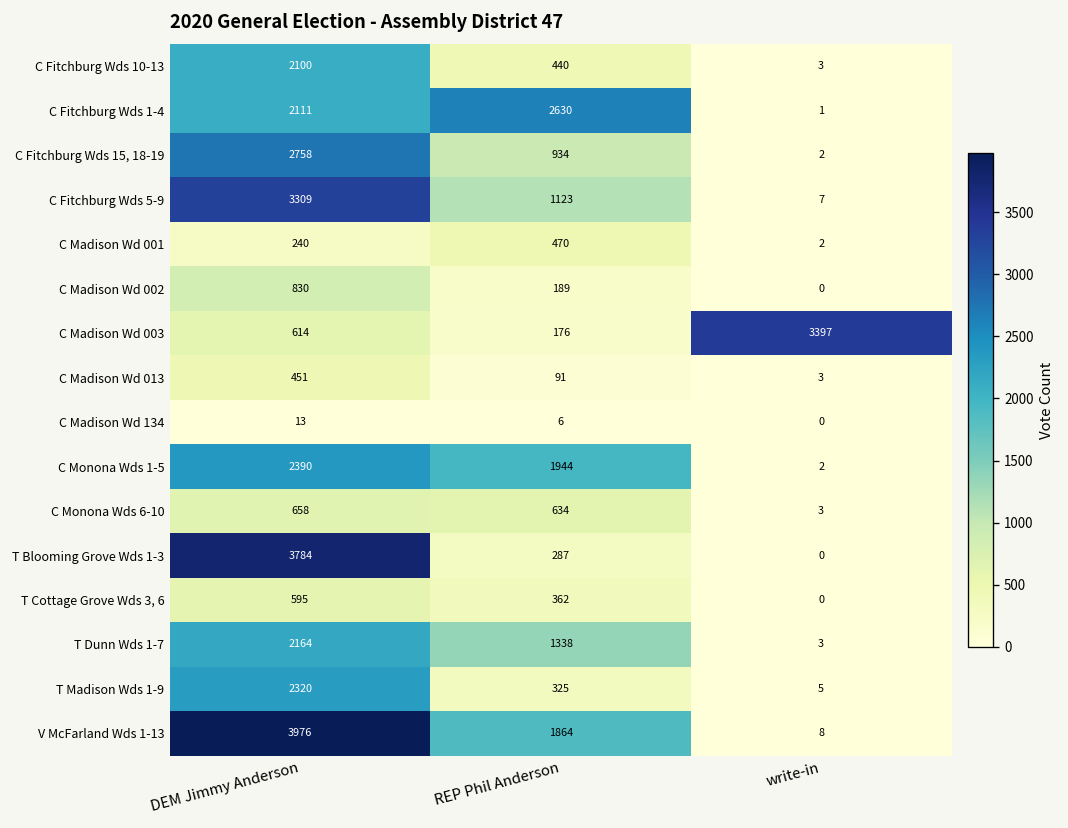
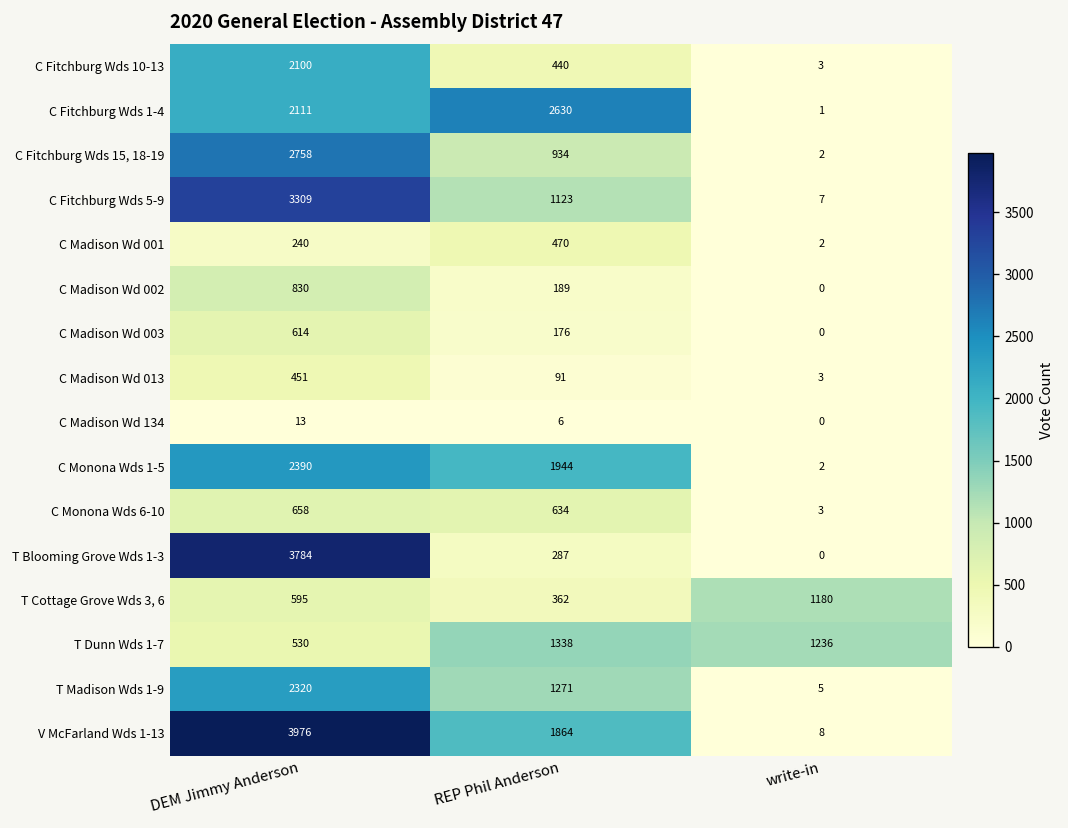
C Madison Wd 003, write-in: 3397 -> 0
T Cottage Grove Wds 3, 6, write-in: 0 -> 1180
T Dunn Wds 1-7, DEM Jimmy Anderson: 2164 -> 530
T Dunn Wds 1-7, write-in: 3 -> 1236
T Madison Wds 1-9, REP Phil Anderson: 325 -> 1271
